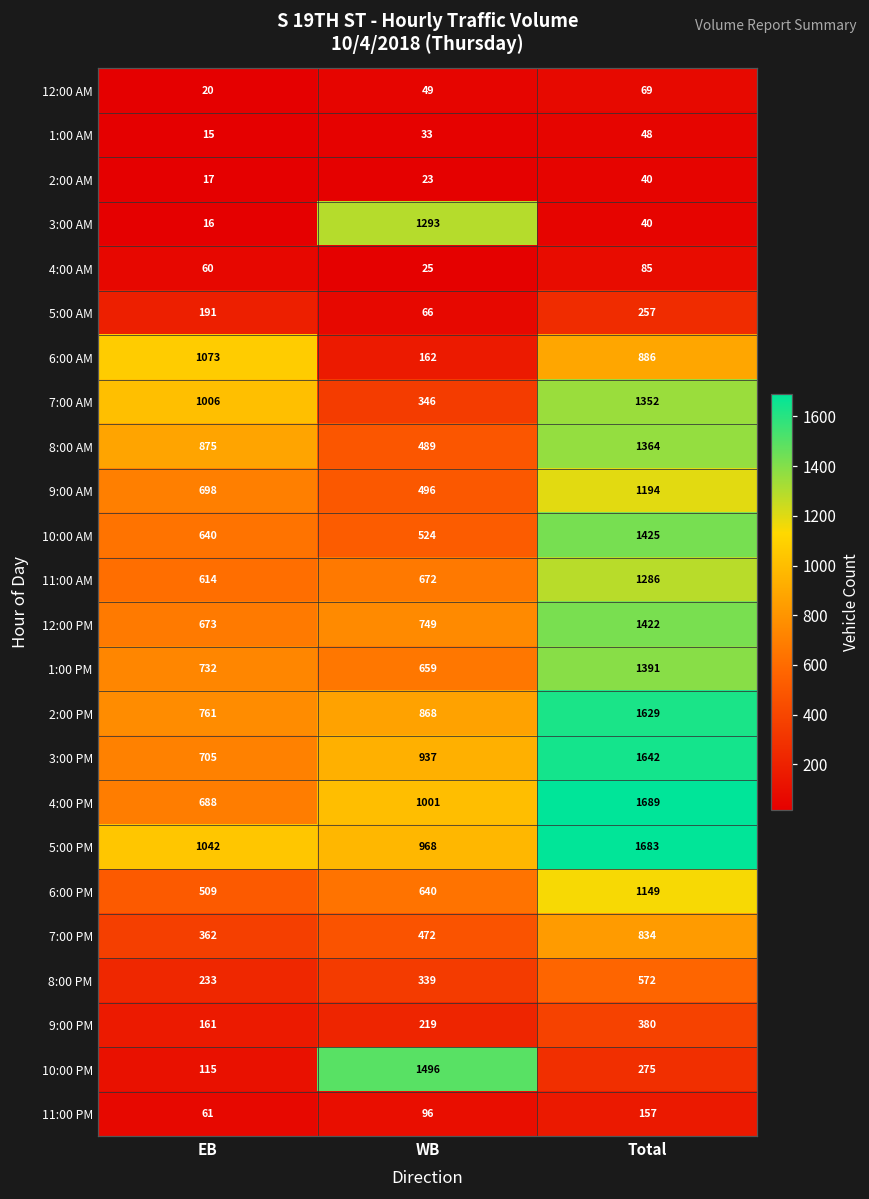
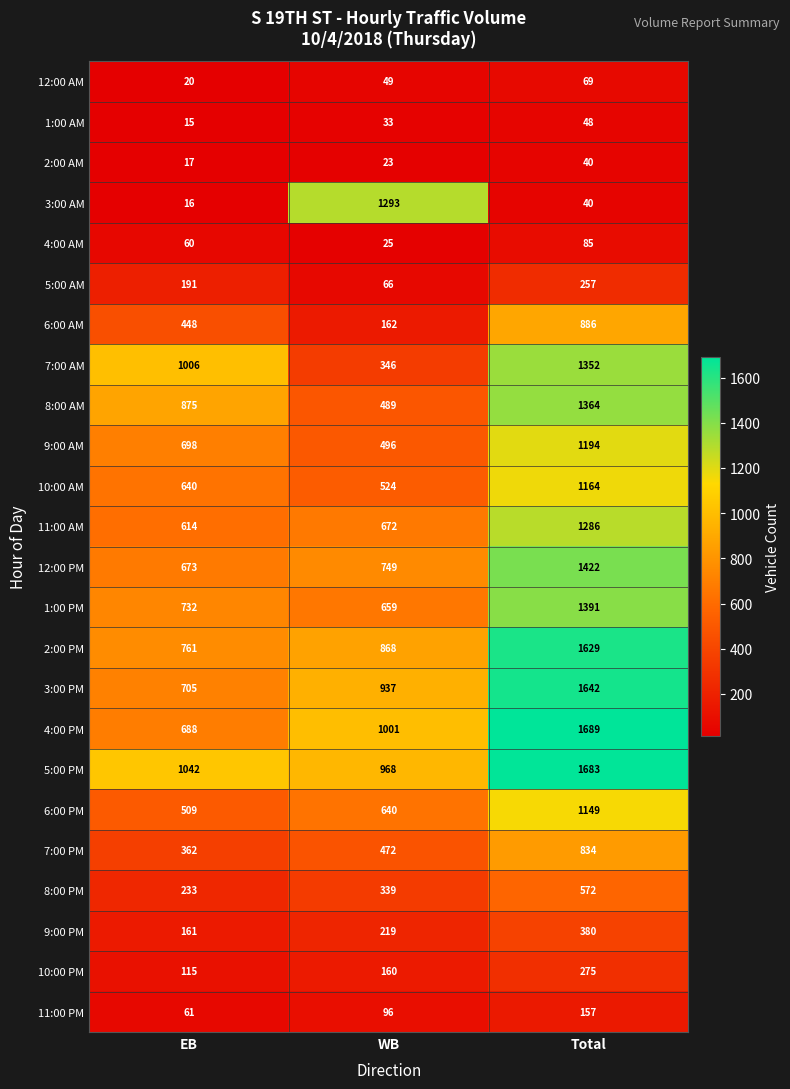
6:00 AM, EB: 1073 -> 448
10:00 AM, Total: 1425 -> 1164
10:00 PM, WB: 1496 -> 160
